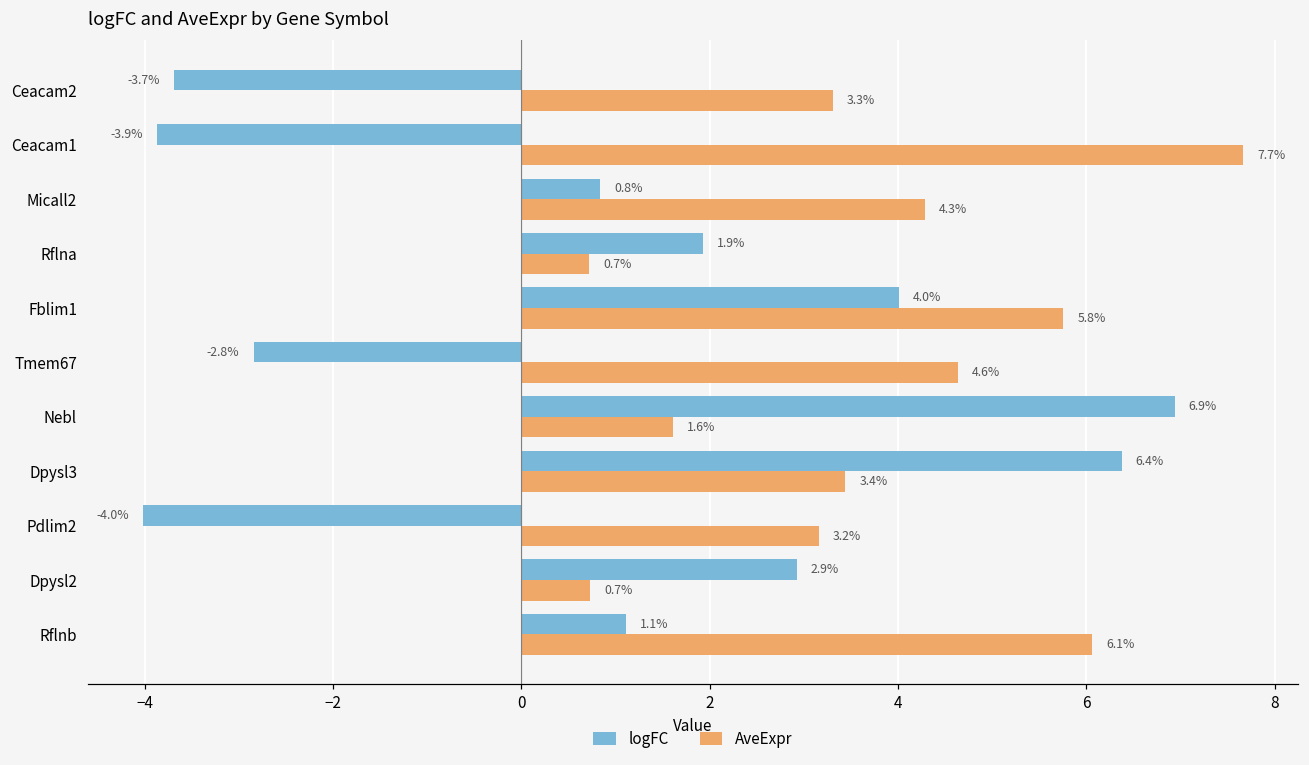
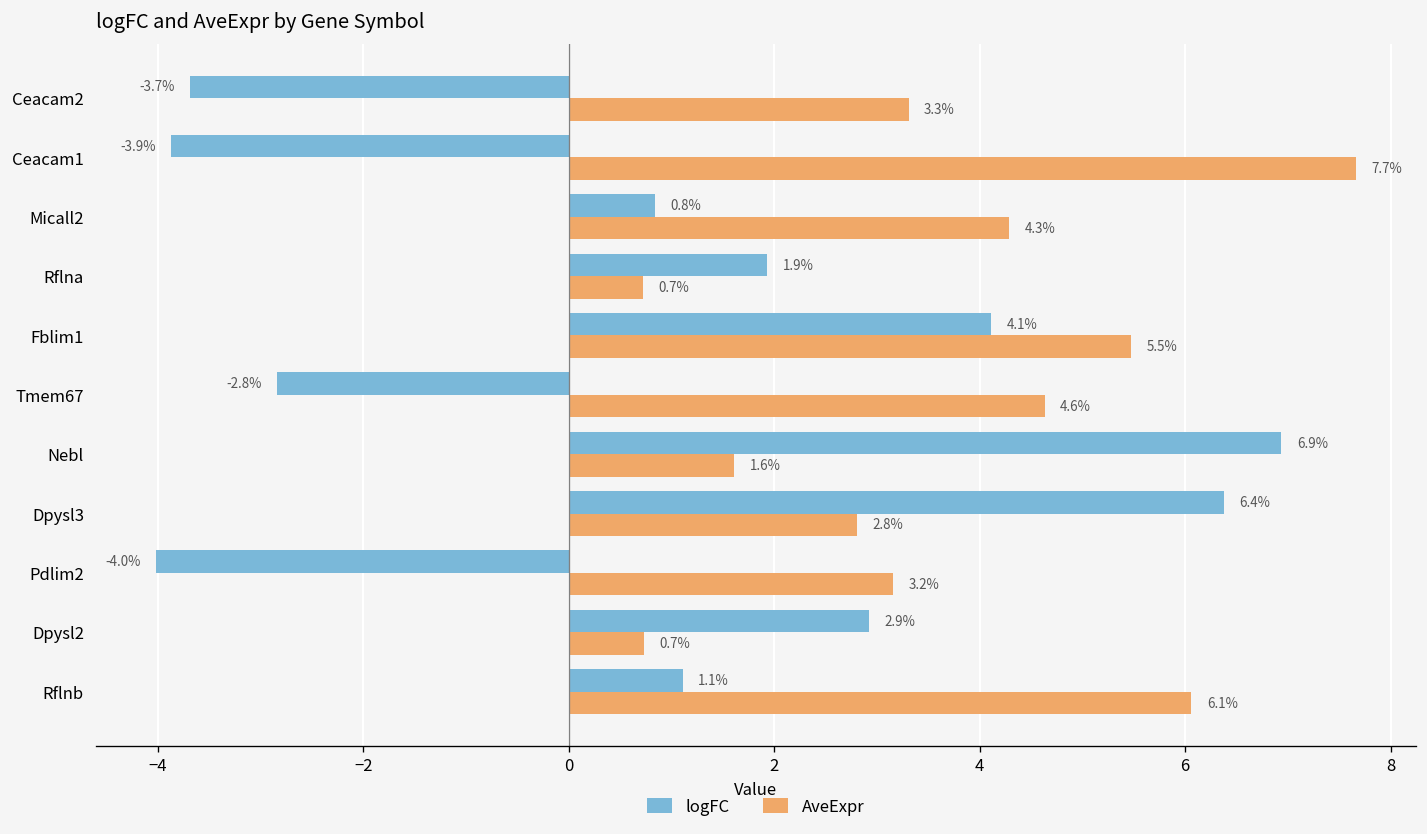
logFC, Fblim1: 4.0% -> 4.1%
AveExpr, Fblim1: 5.8% -> 5.5%
AveExpr, Dpysl3: 3.4% -> 2.8%
